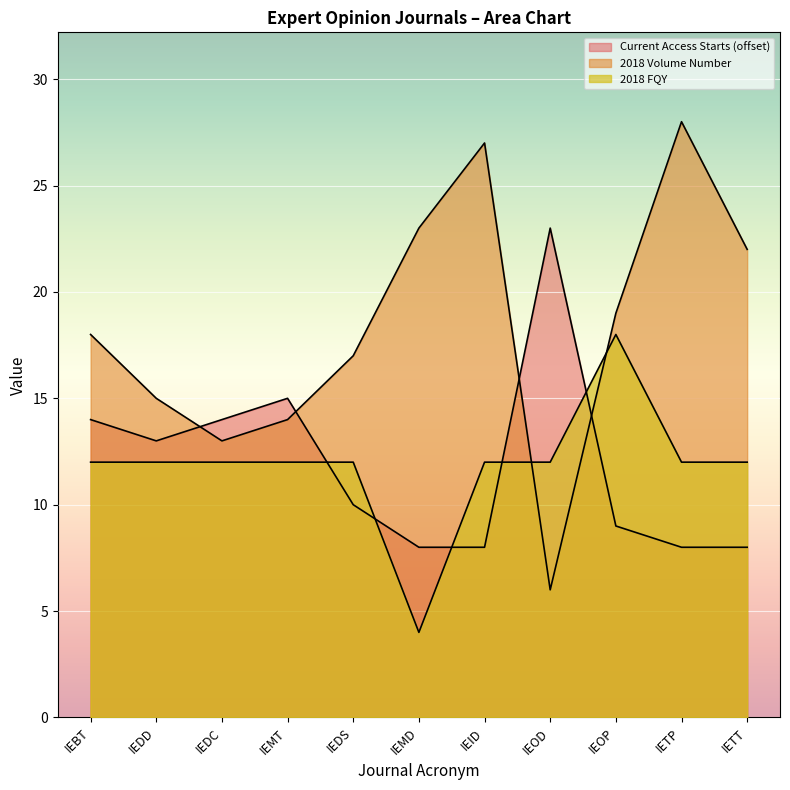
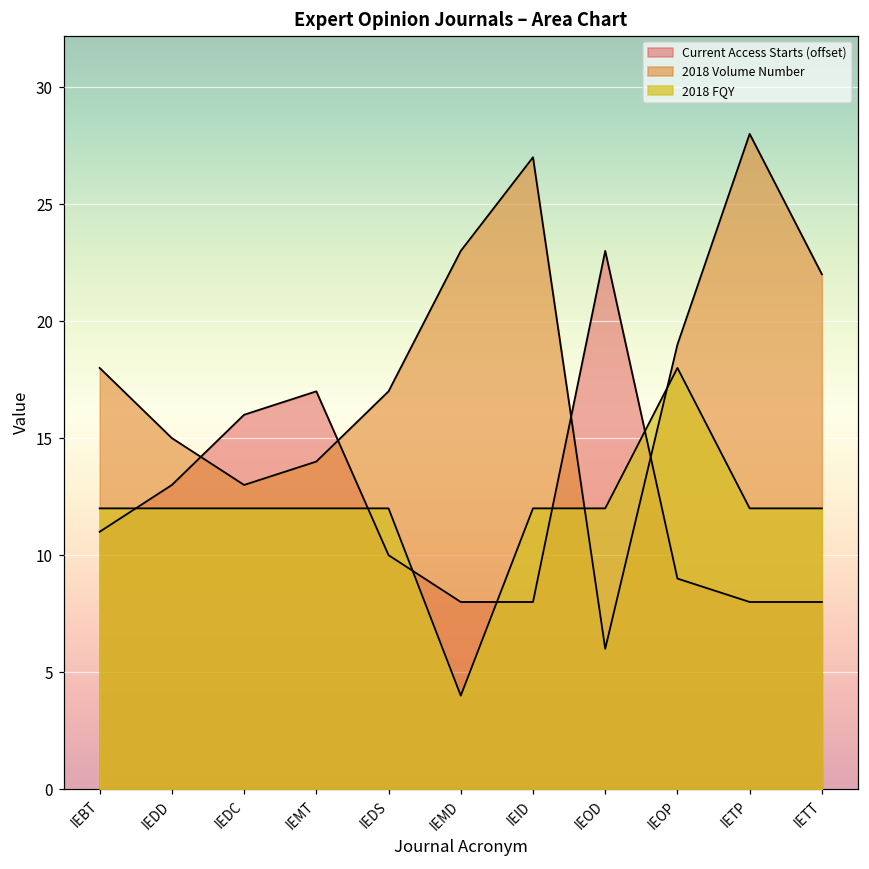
Current Access Starts (offset), IEBT: 14.0 -> 11.0
Current Access Starts (offset), IEDC: 14.0 -> 16.0
Current Access Starts (offset), IEMT: 15.0 -> 17.0
